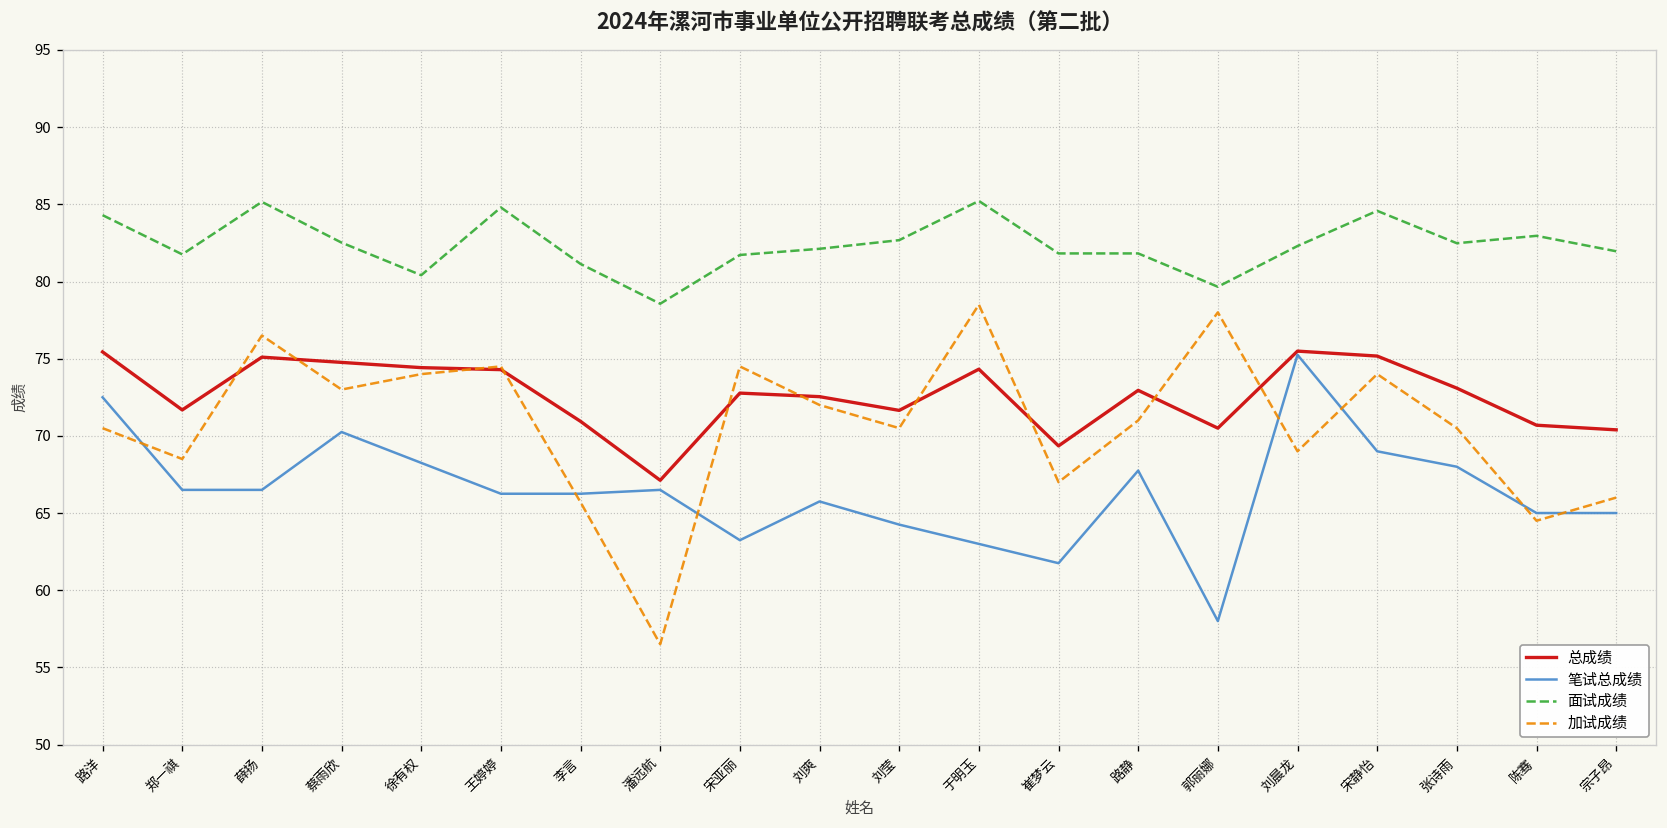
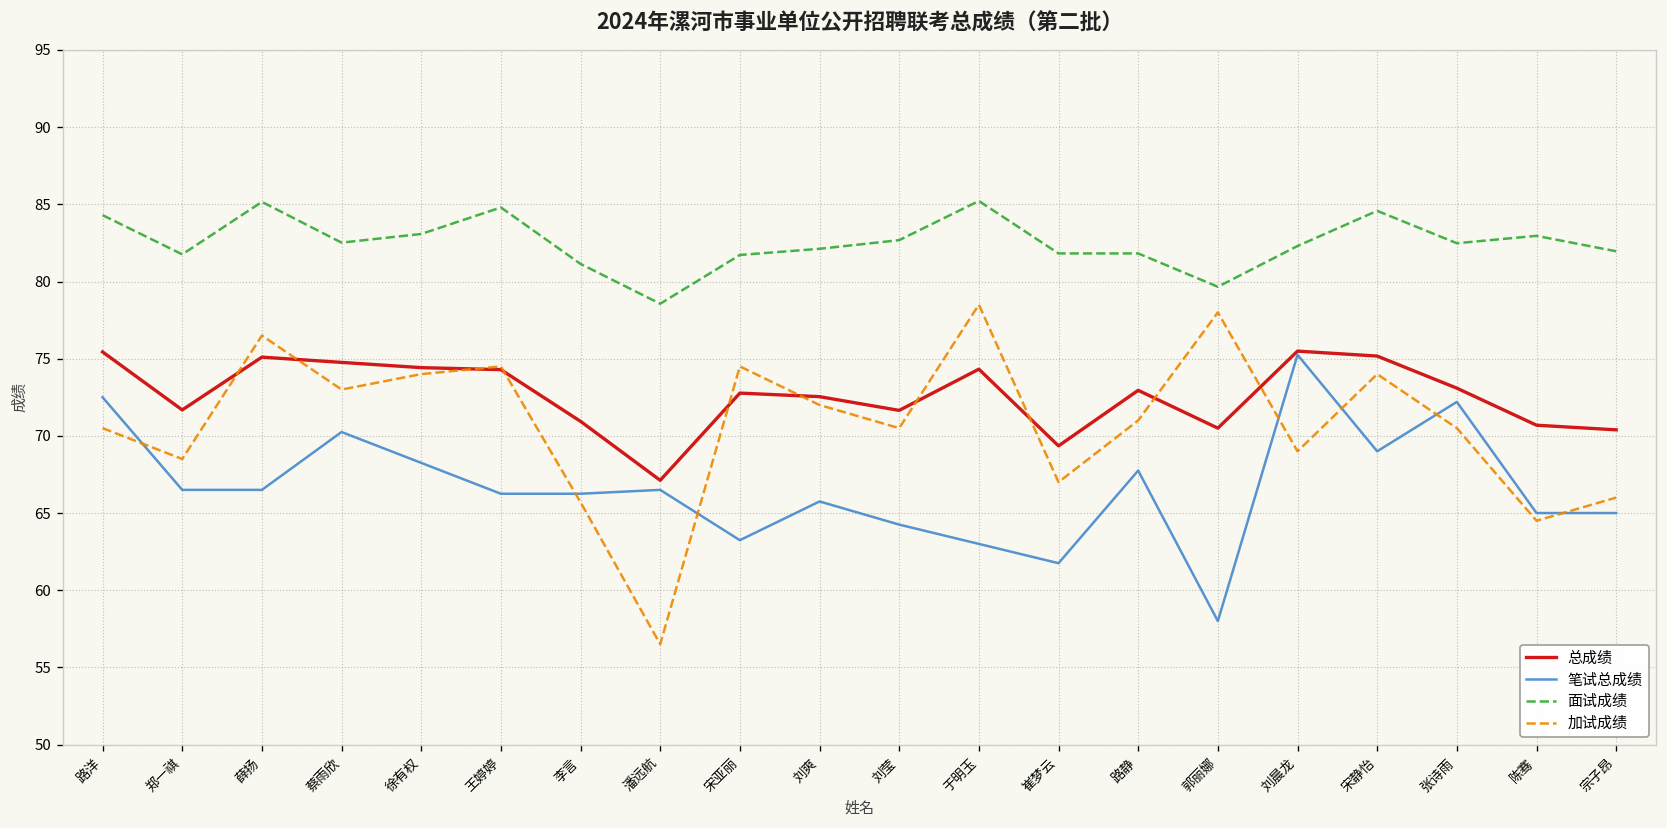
面试成绩, 徐有权: 80.4 -> 83.1
笔试总成绩, 张诗雨: 68.0 -> 72.2
